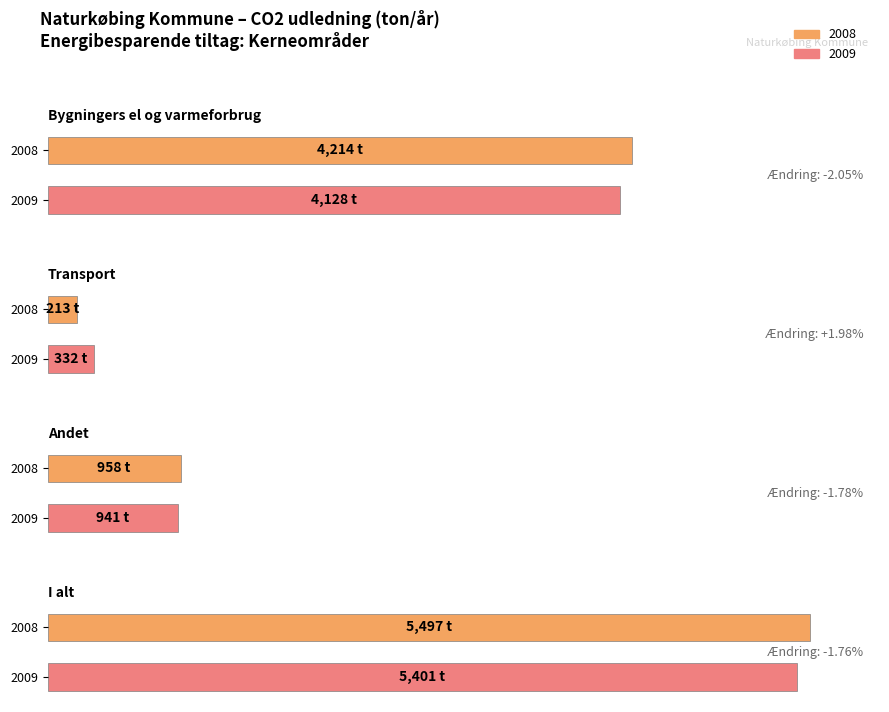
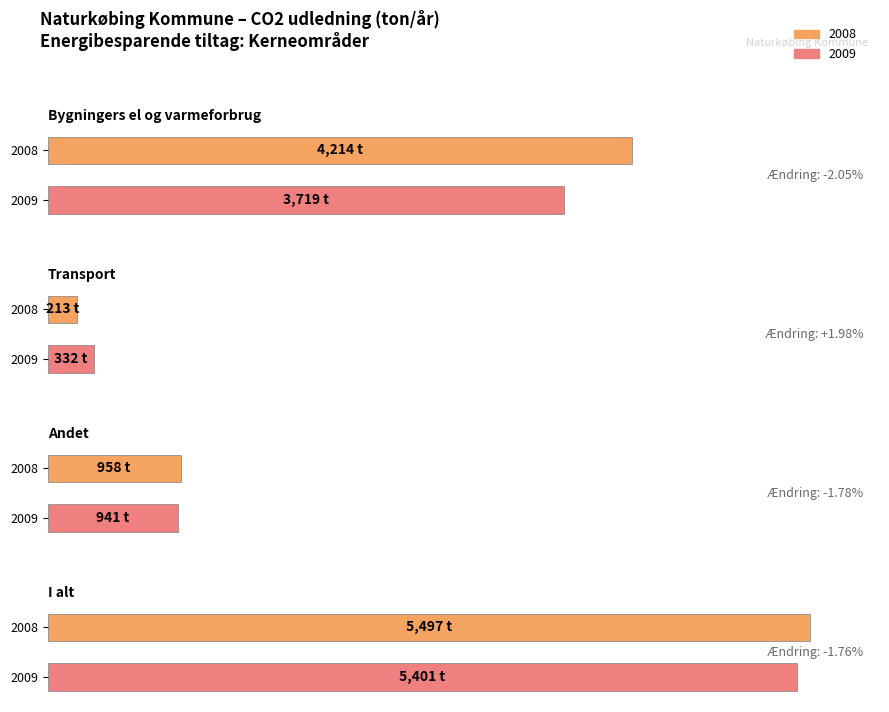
Bygningers el og varmeforbrug, 2009: 4,128 -> 3,719
